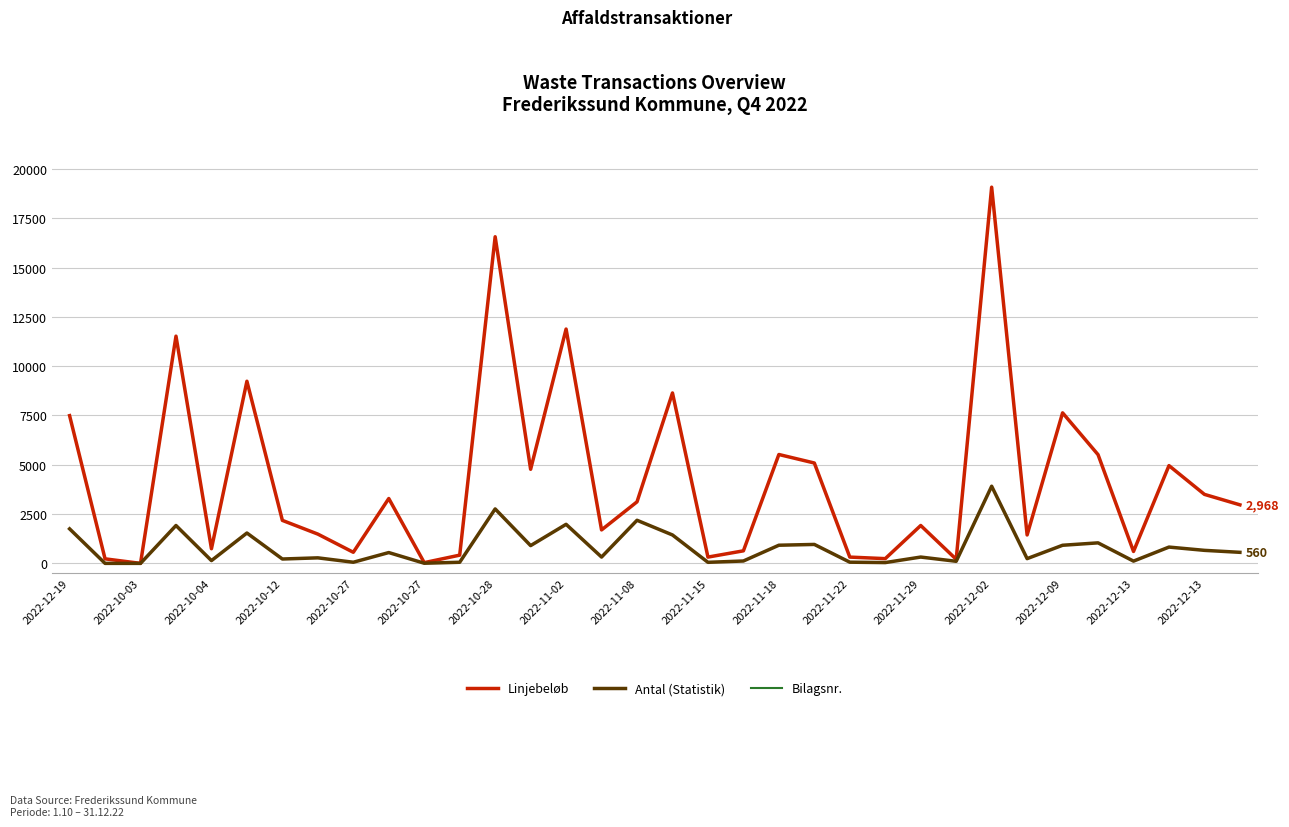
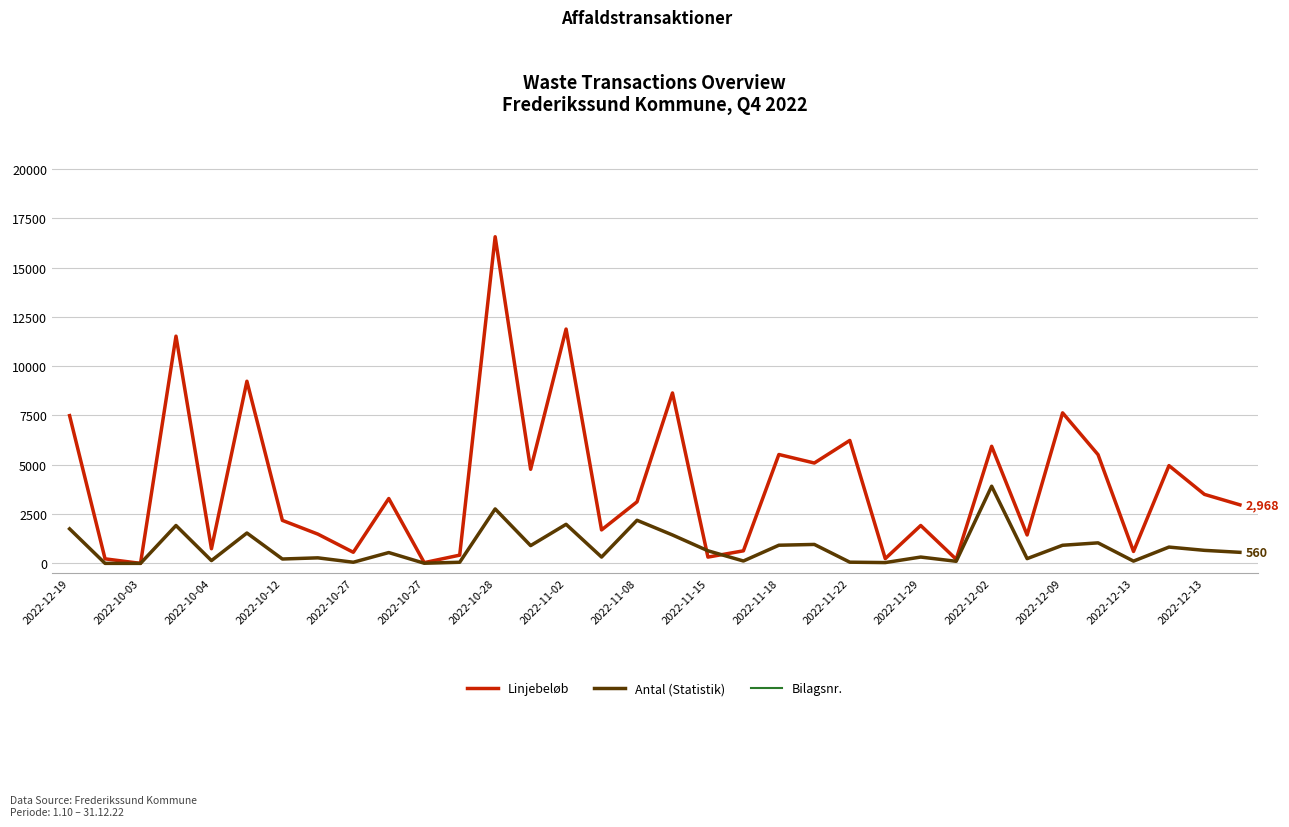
Antal (Statistik), 2022-11-15: 100 -> 600
Linjebeløb, 2022-11-22: 300 -> 6200
Linjebeløb, 2022-12-02: 19100 -> 5900
